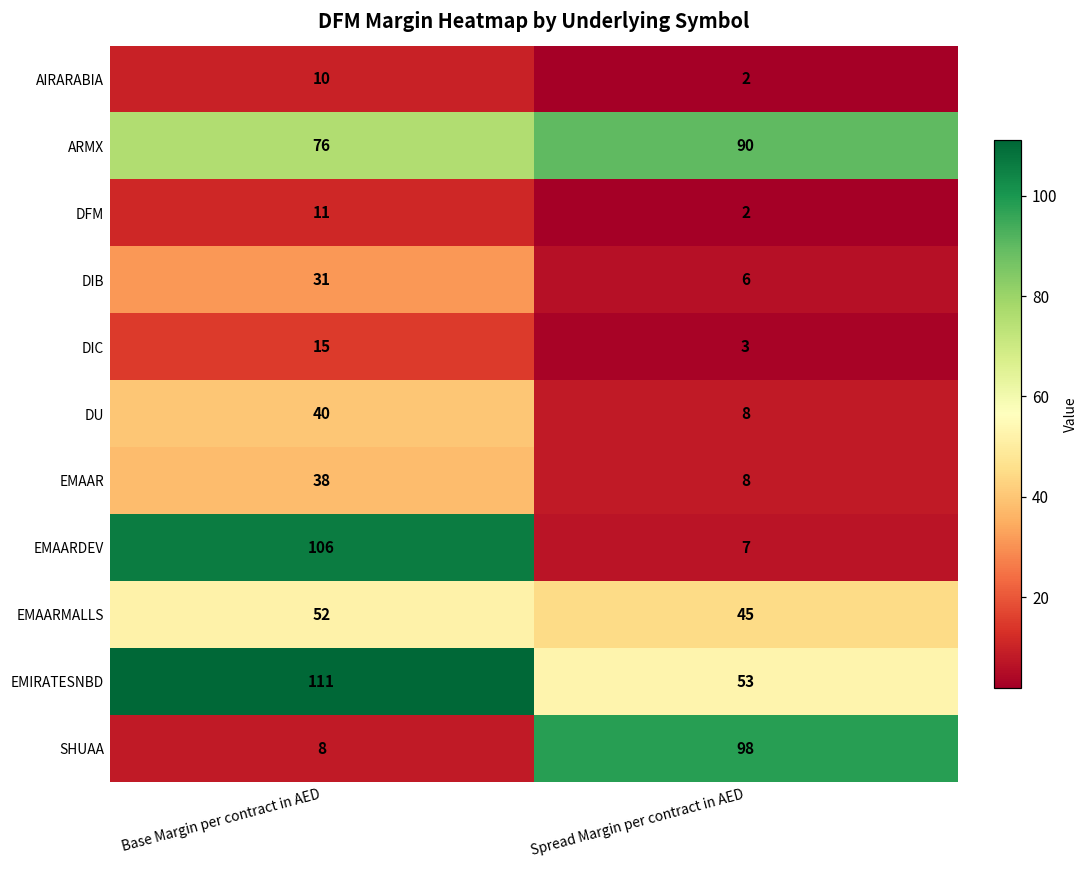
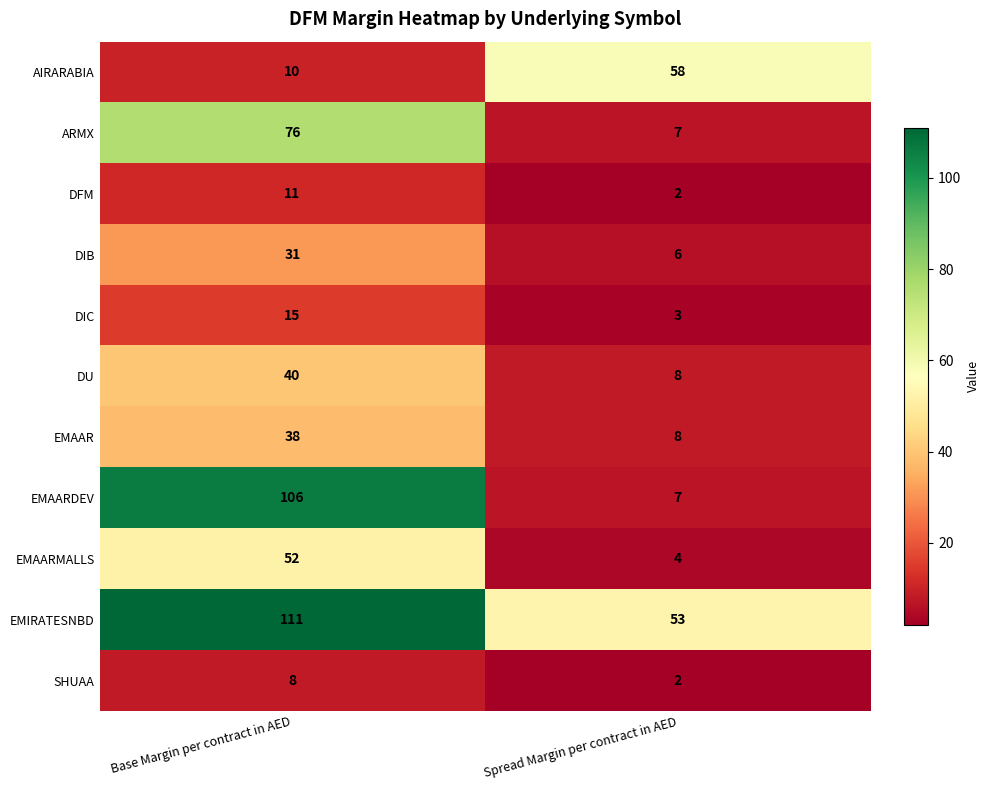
AIRARABIA, Spread Margin per contract in AED: 2 -> 58
ARMX, Spread Margin per contract in AED: 90 -> 7
EMAARMALLS, Spread Margin per contract in AED: 45 -> 4
SHUAA, Spread Margin per contract in AED: 98 -> 2
